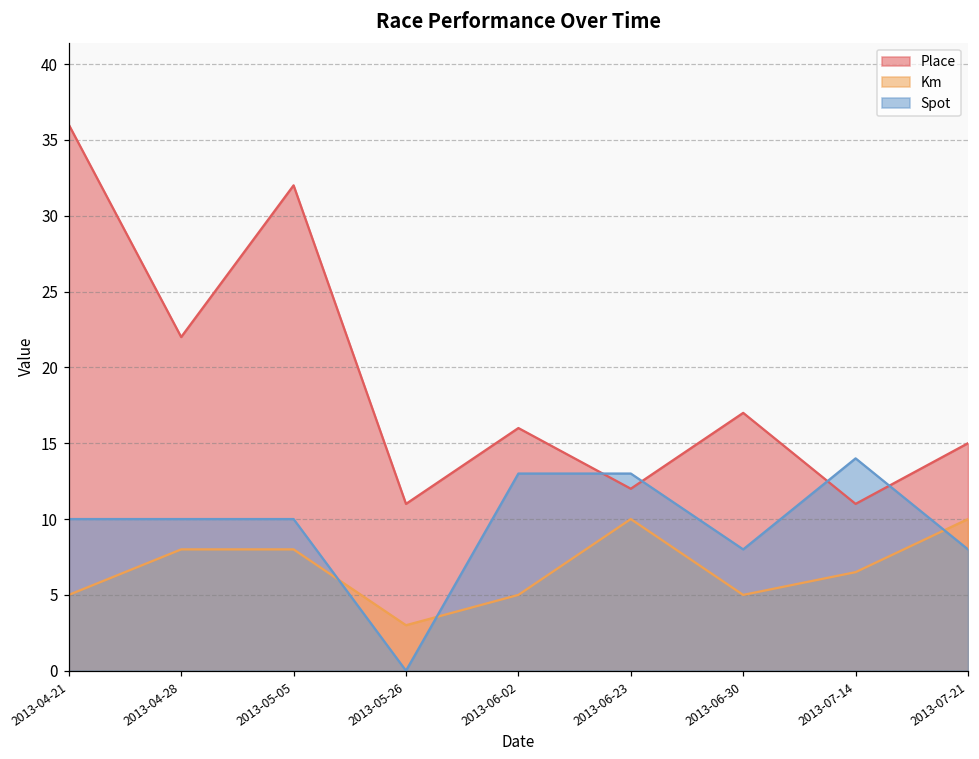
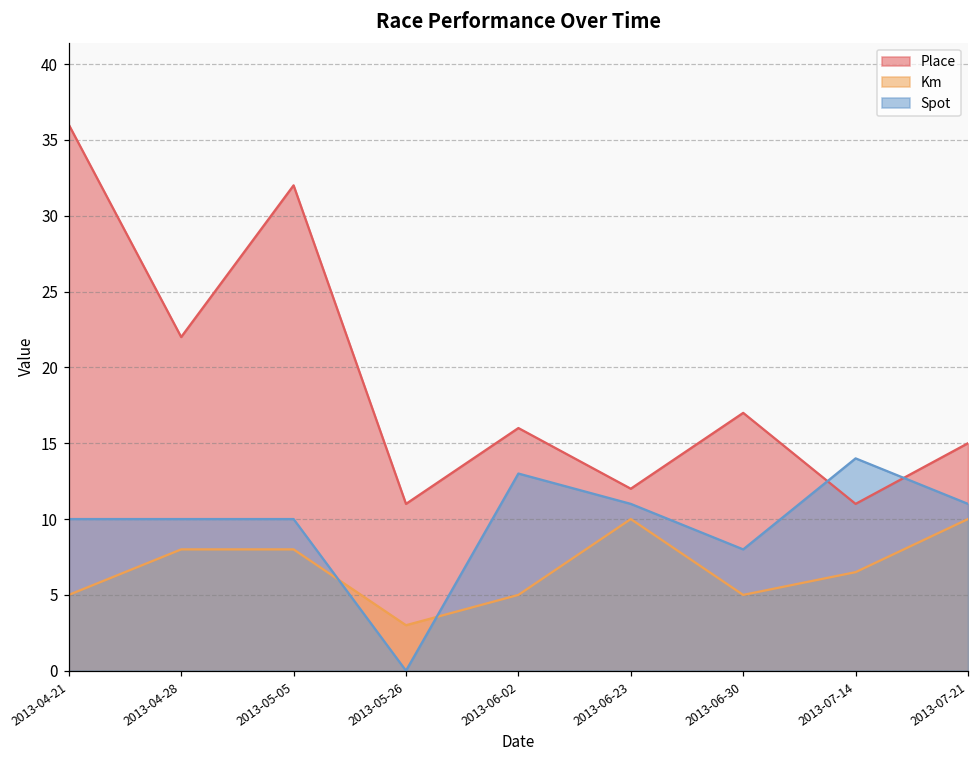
Spot, 2013-06-23: 13 -> 11
Spot, 2013-07-21: 8 -> 11
